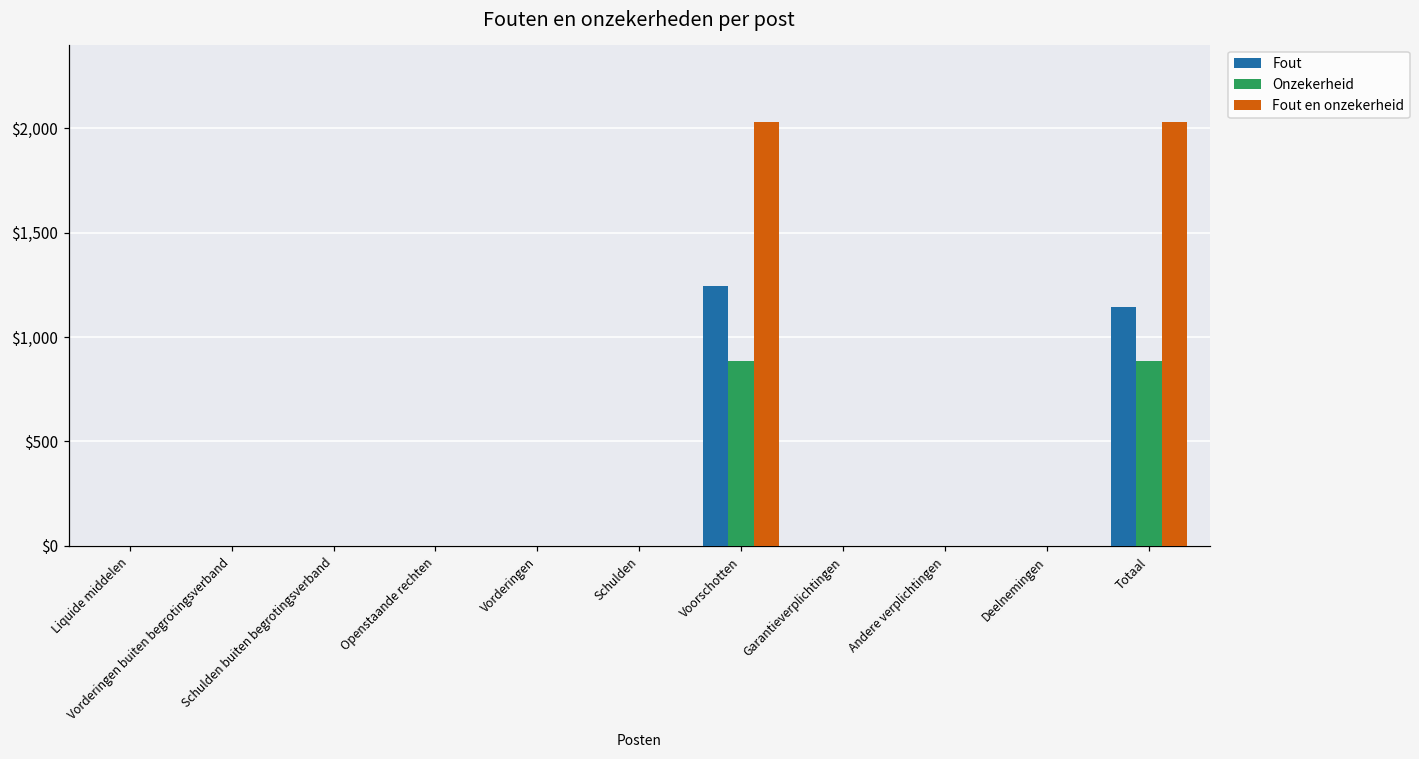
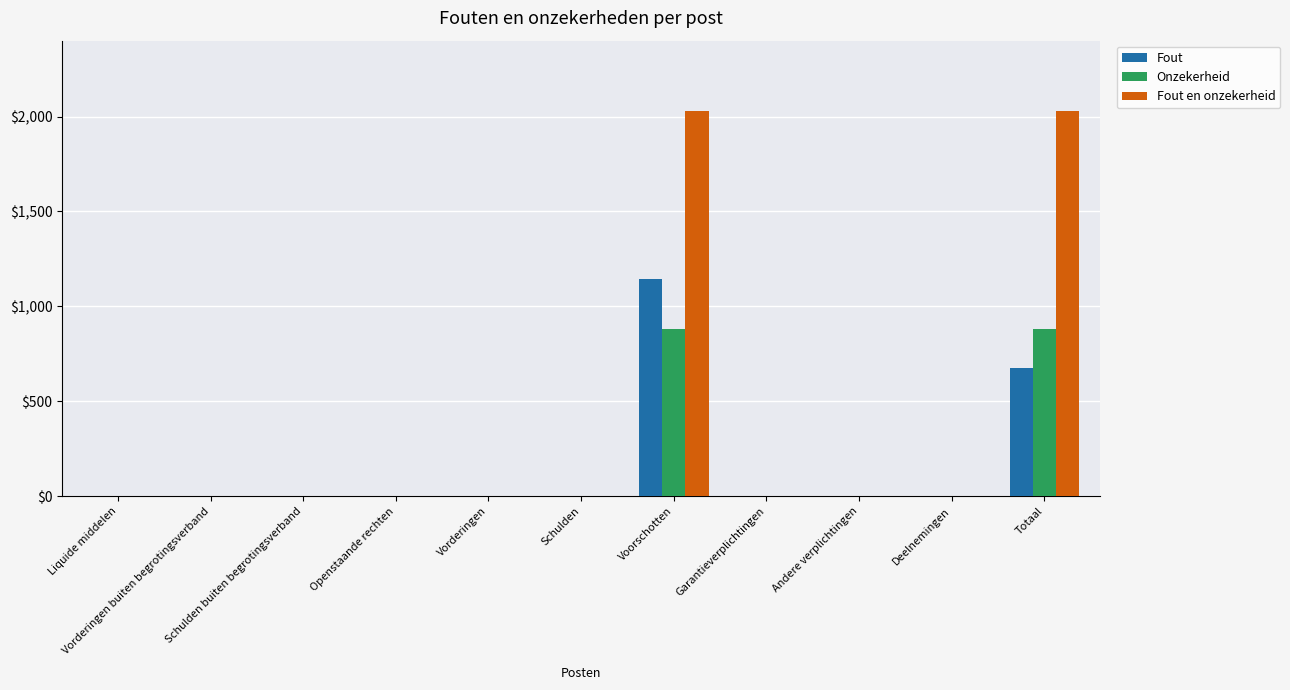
Fout, Voorschotten: $1,240 -> $1,150
Fout, Totaal: $1,150 -> $680
